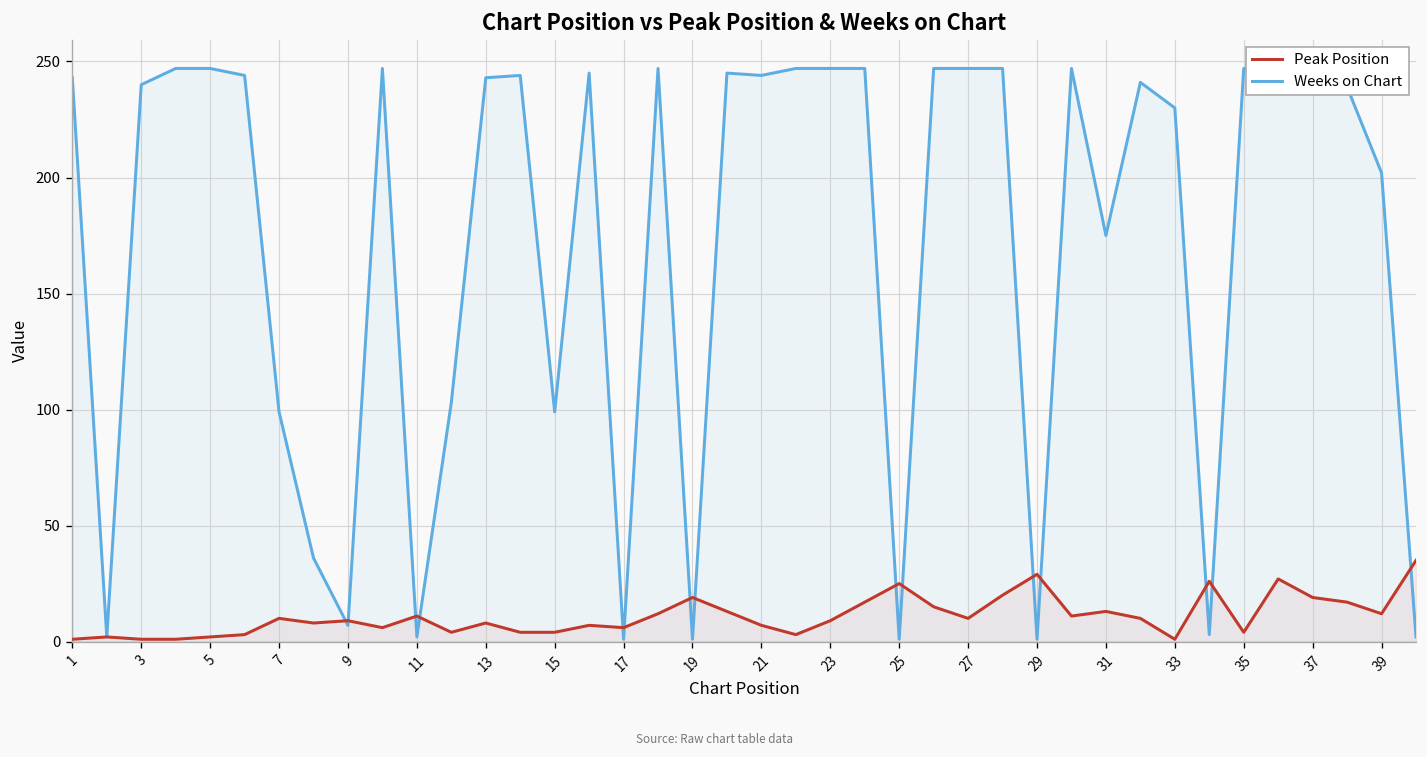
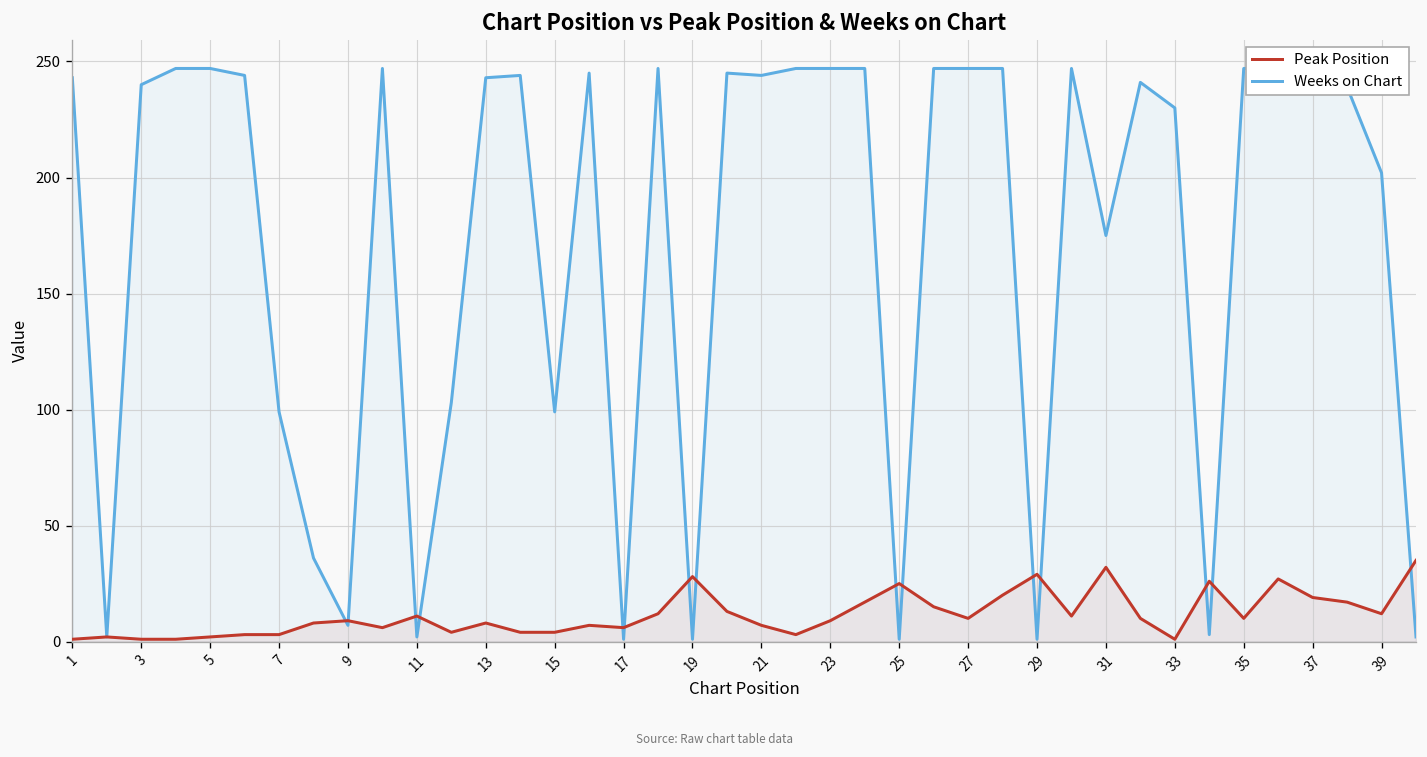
Peak Position, 7: 10 -> 3
Peak Position, 19: 19 -> 28
Peak Position, 31: 13 -> 32
Peak Position, 35: 4 -> 10
